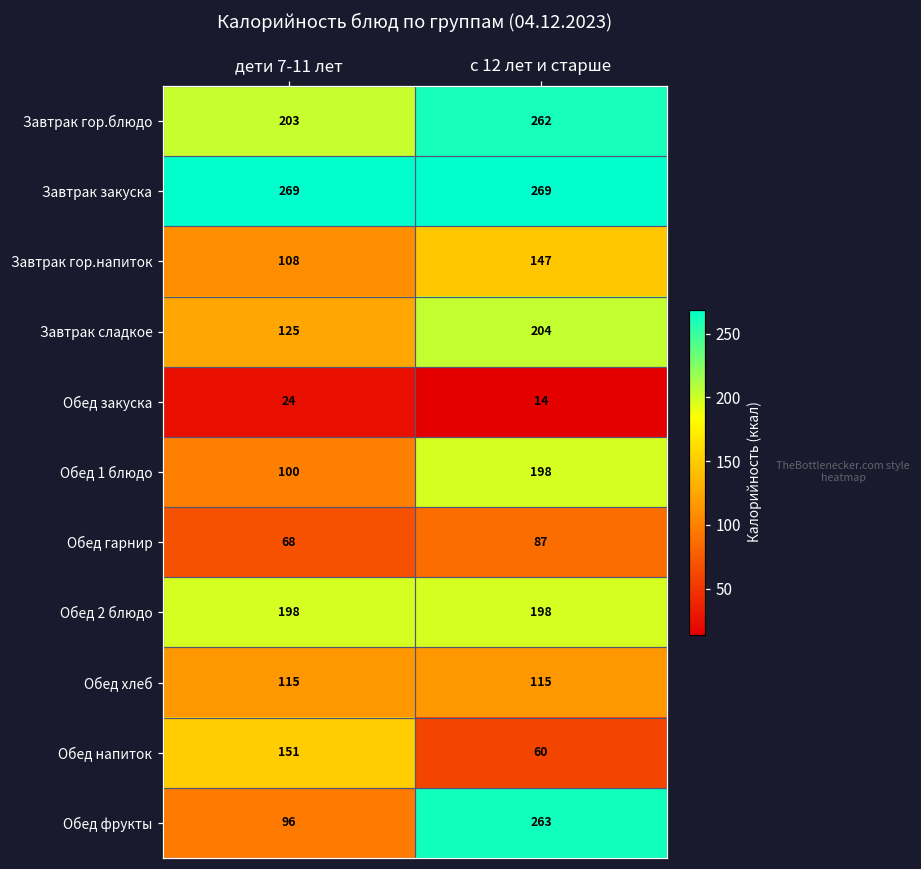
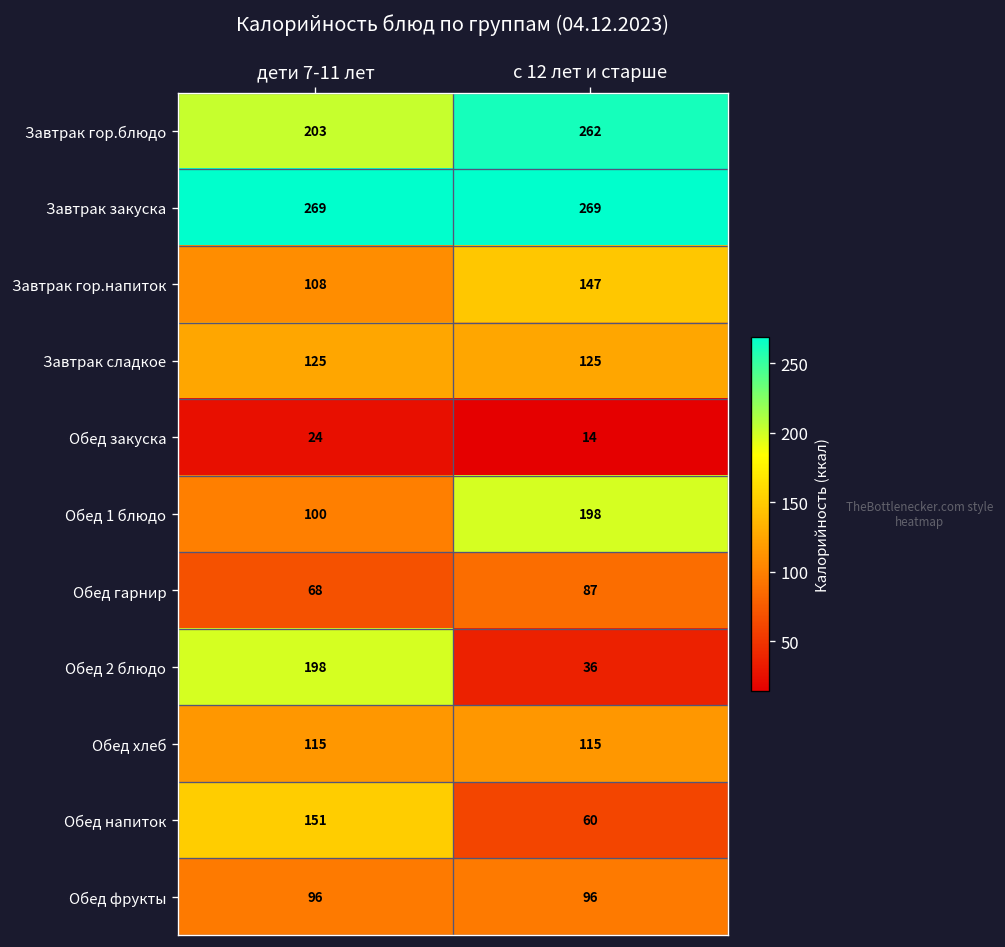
Завтрак сладкое, с 12 лет и старше: 204 -> 125
Обед 2 блюдо, с 12 лет и старше: 198 -> 36
Обед фрукты, с 12 лет и старше: 263 -> 96
